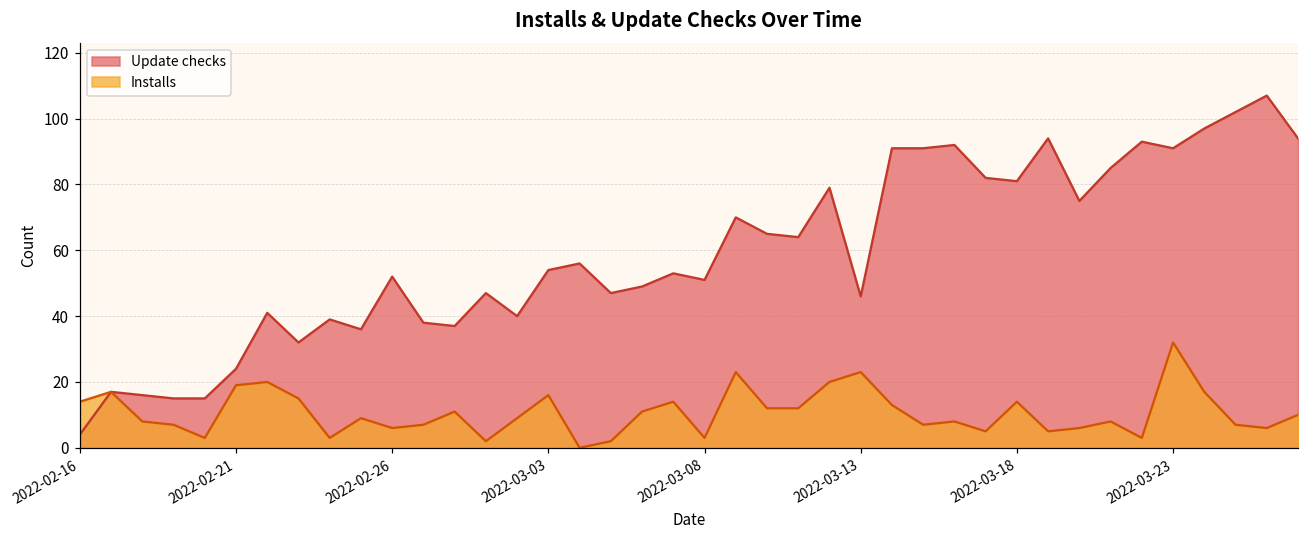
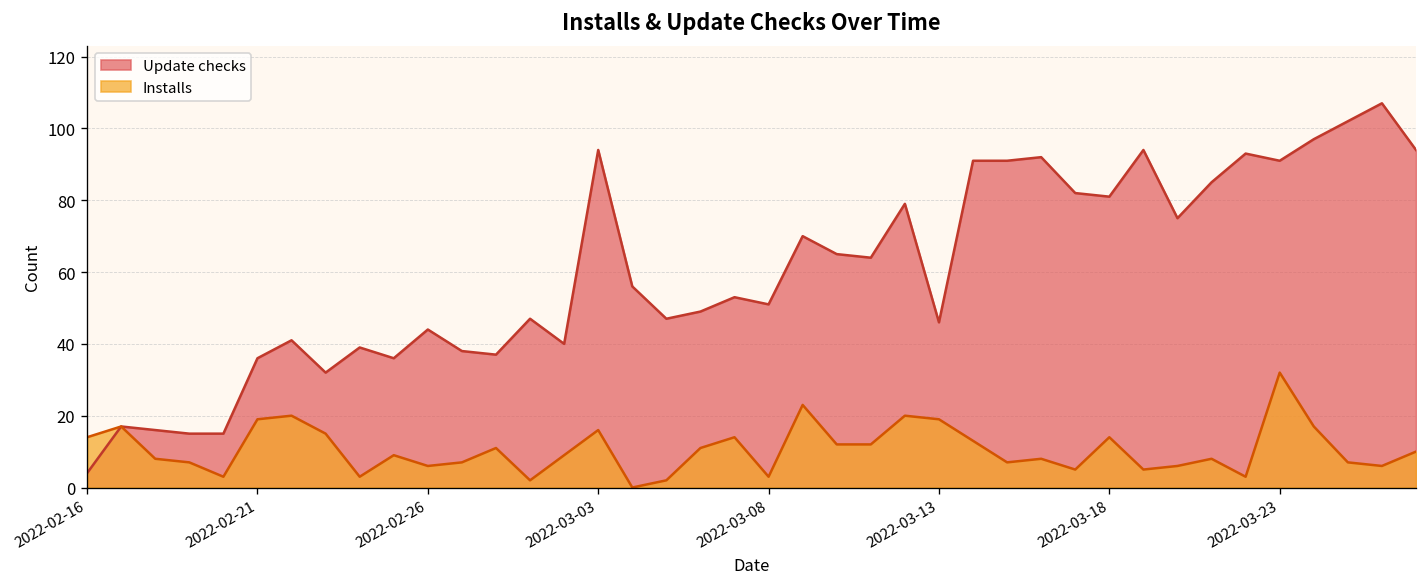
Update checks, 2022-02-21: 24 -> 36
Update checks, 2022-02-26: 52 -> 44
Update checks, 2022-03-03: 54 -> 94
Installs, 2022-03-13: 23 -> 19
